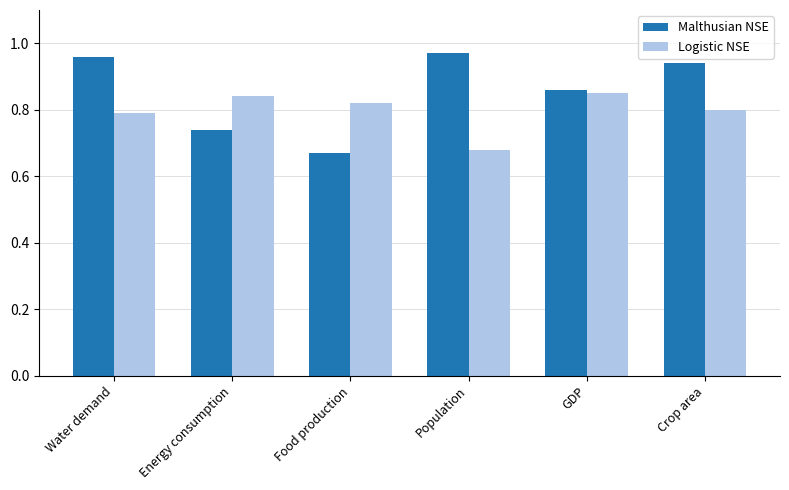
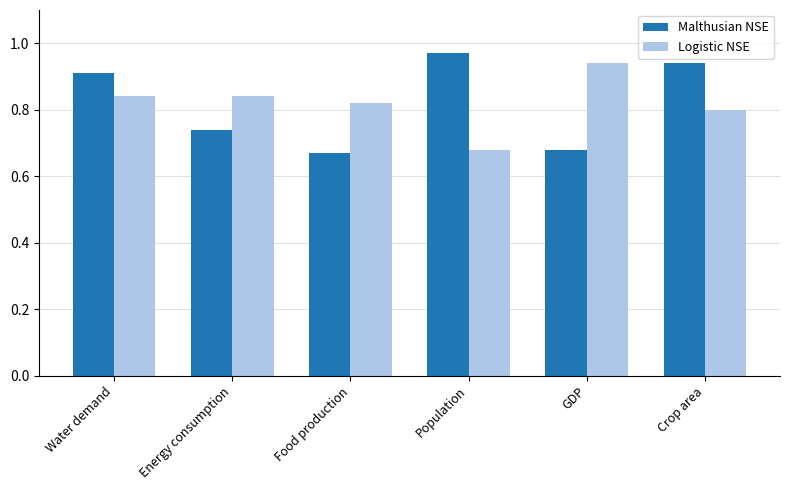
Malthusian NSE, Water demand: 0.96 -> 0.91
Logistic NSE, Water demand: 0.79 -> 0.84
Malthusian NSE, GDP: 0.86 -> 0.68
Logistic NSE, GDP: 0.85 -> 0.94
